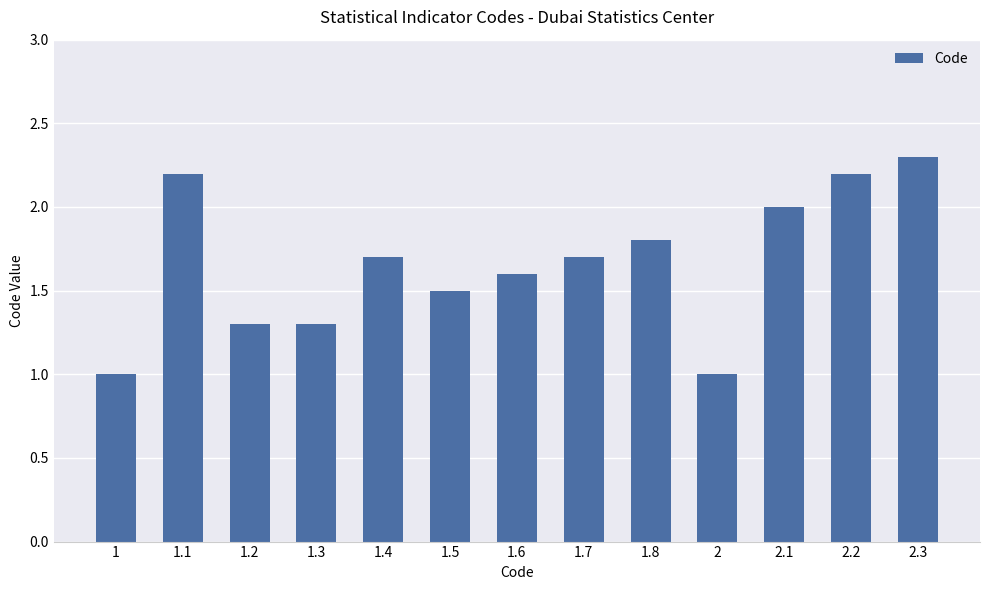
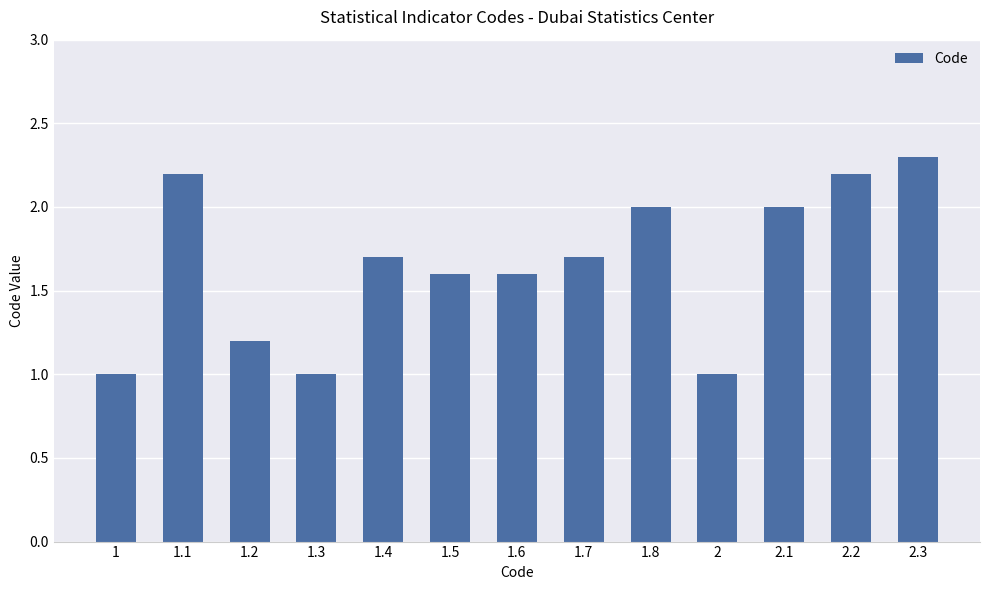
1.2: 1.3 -> 1.2
1.3: 1.3 -> 1.0
1.5: 1.5 -> 1.6
1.8: 1.8 -> 2.0
